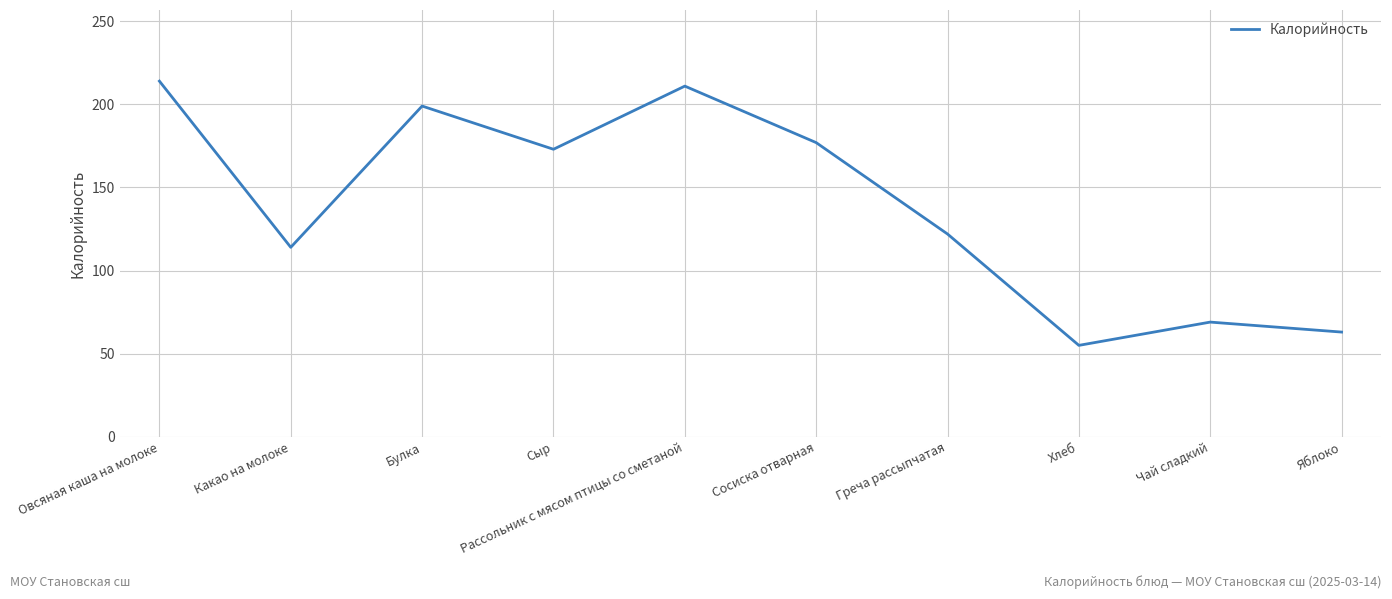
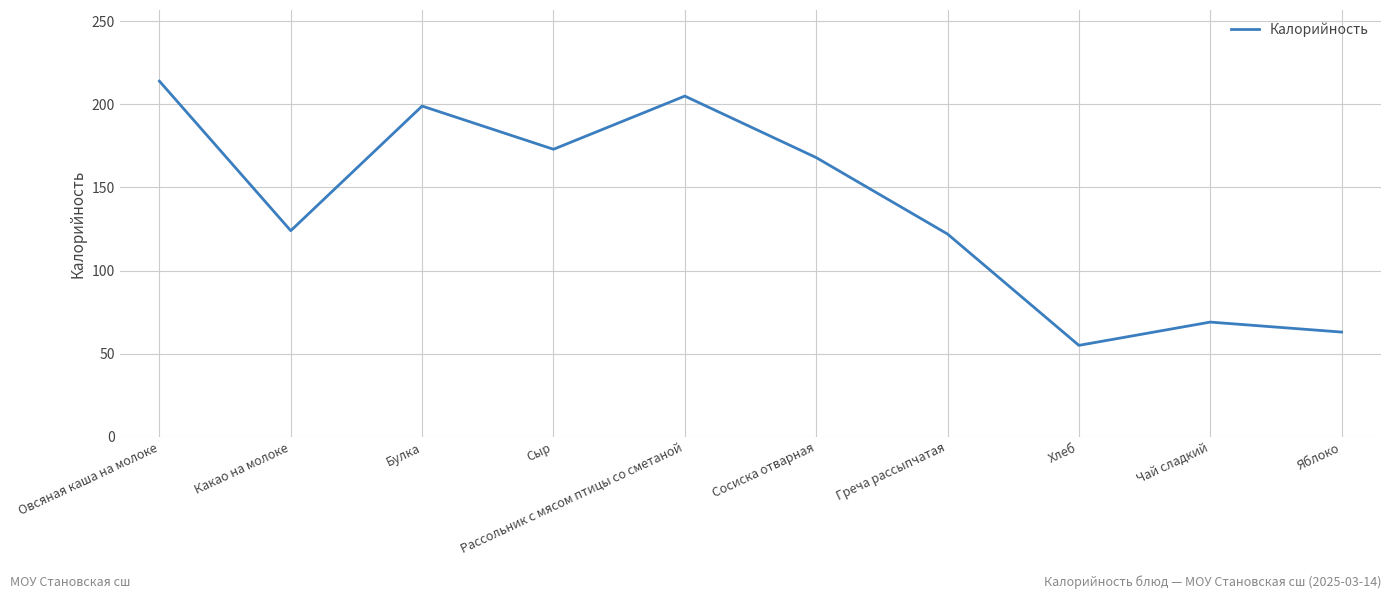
Какао на молоке: 114 -> 124
Рассольник с мясом птицы со сметаной: 211 -> 205
Сосиска отварная: 177 -> 168
